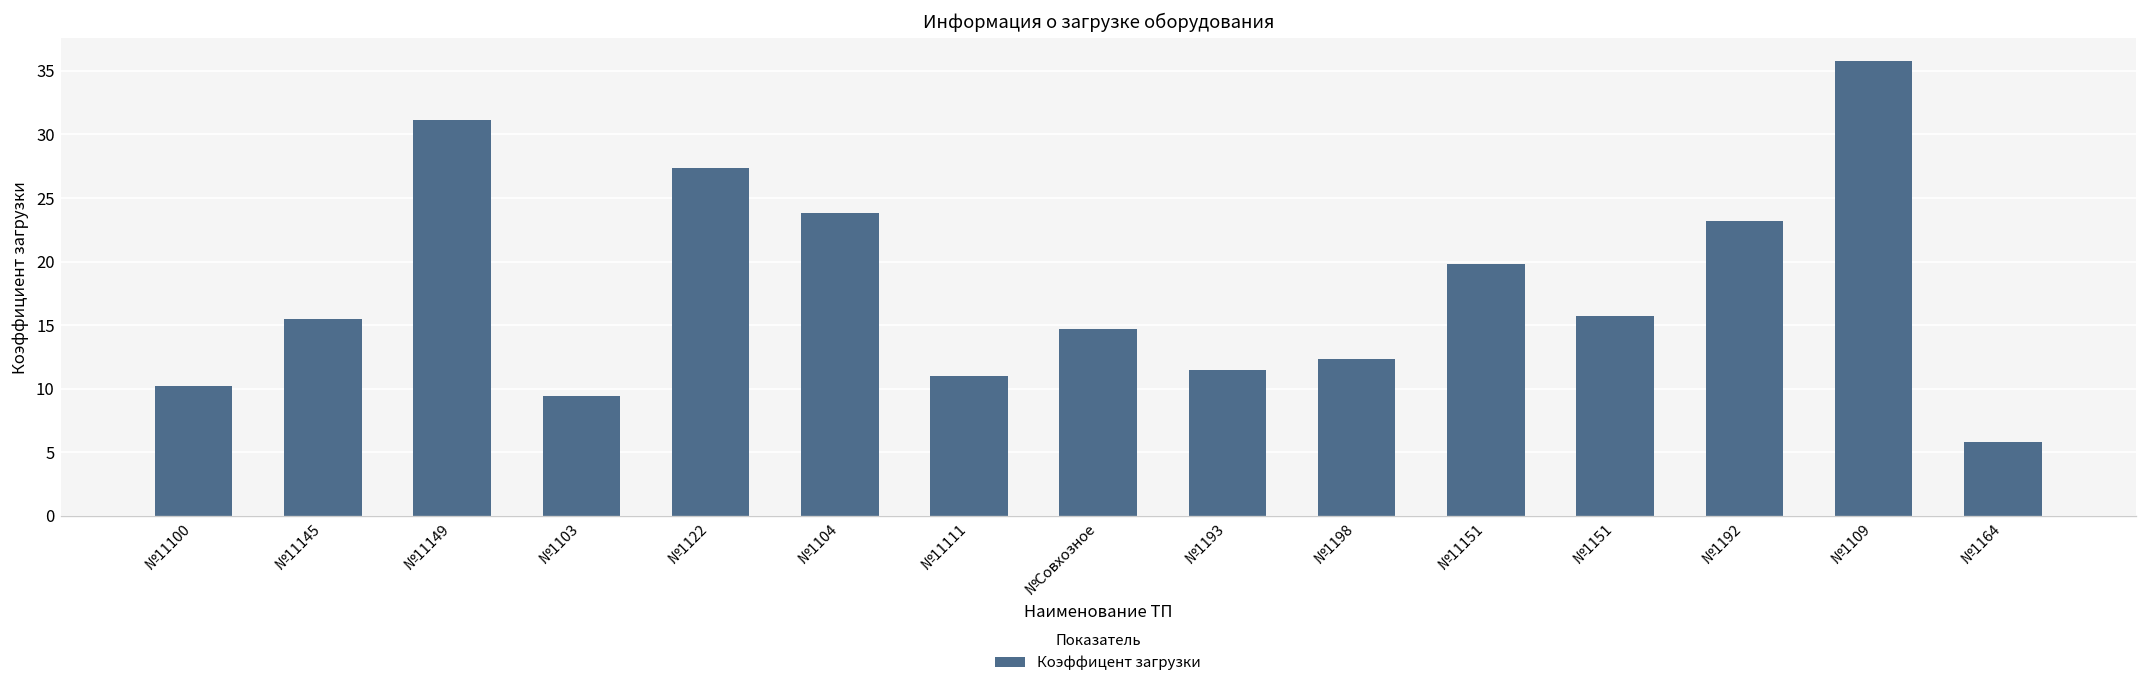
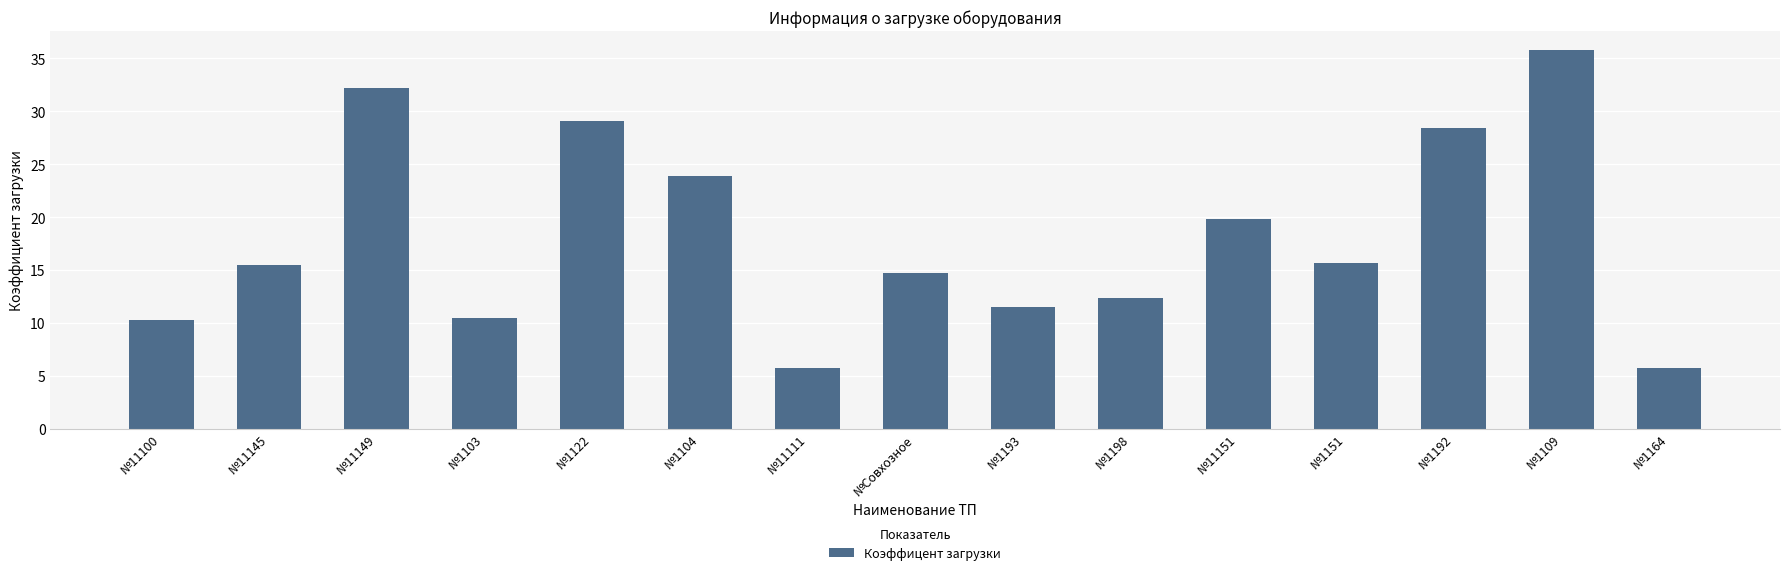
№11149: 31.2 -> 32.2
№1103: 9.4 -> 10.5
№1122: 27.3 -> 29.0
№11111: 11.0 -> 5.8
№1192: 23.2 -> 28.4
